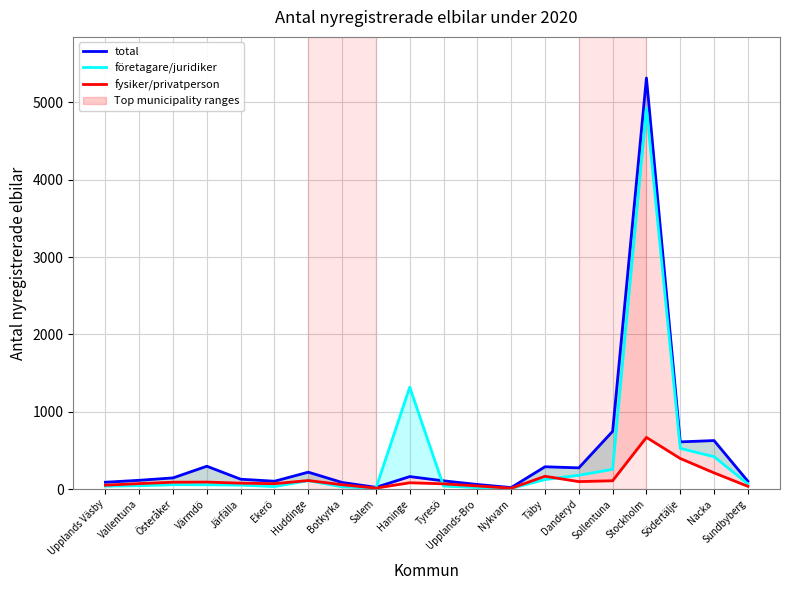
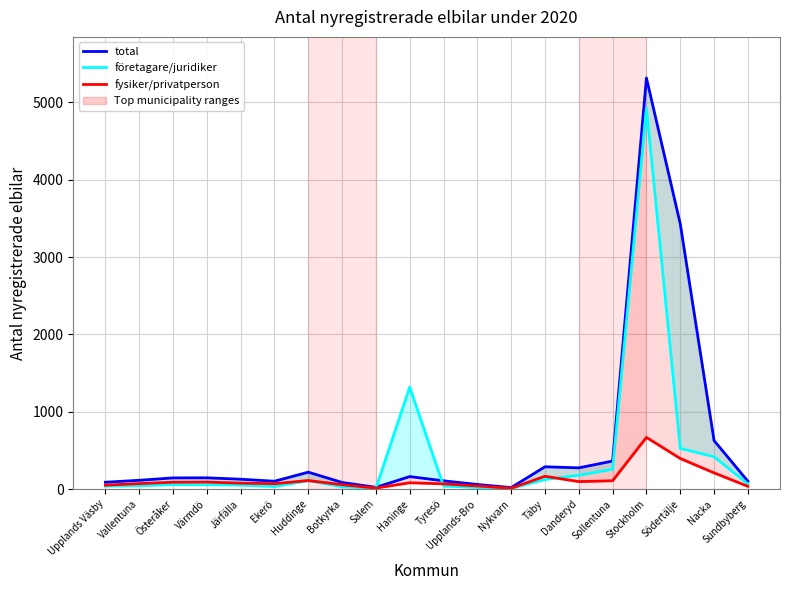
total, Värmdö: 300 -> 100
total, Sollentuna: 700 -> 400
total, Södertälje: 600 -> 3400
